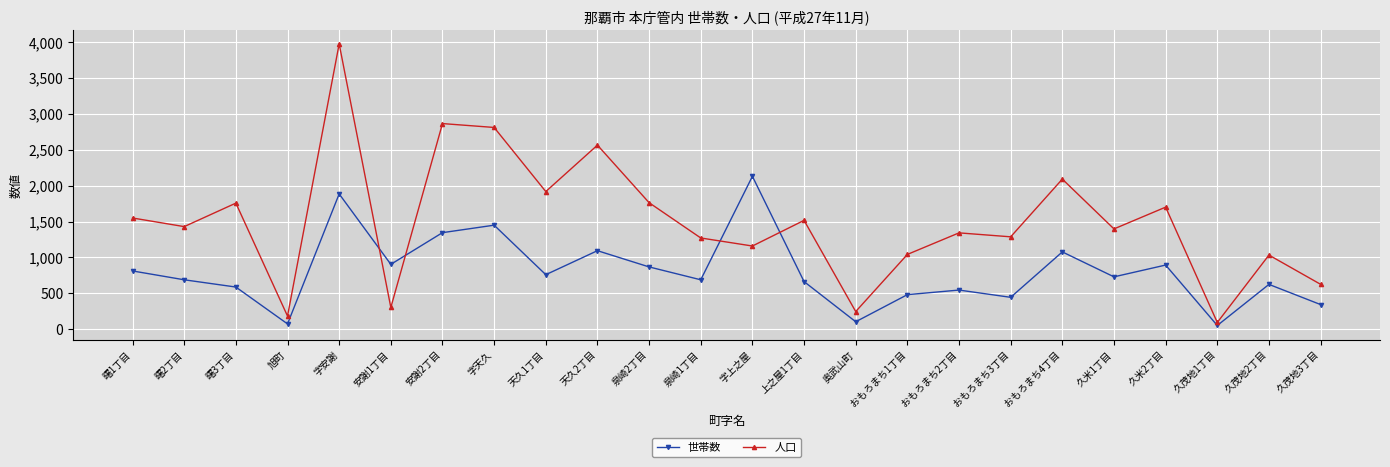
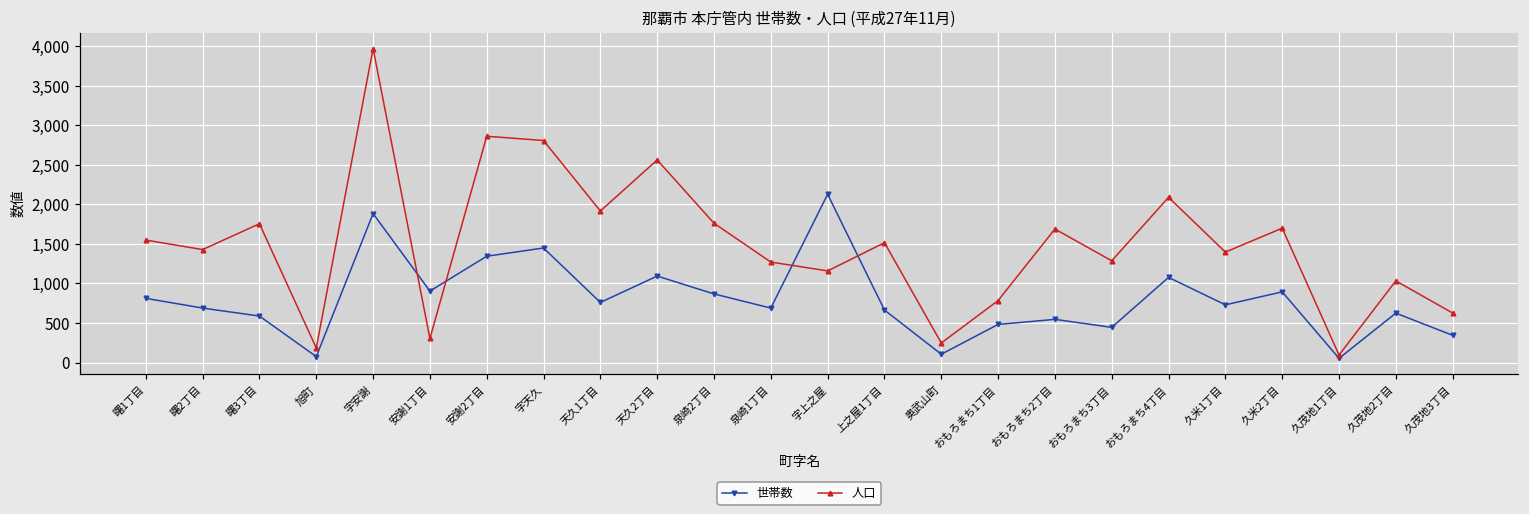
人口, おもろまち1丁目: 1,000 -> 800
人口, おもろまち2丁目: 1,300 -> 1,700
